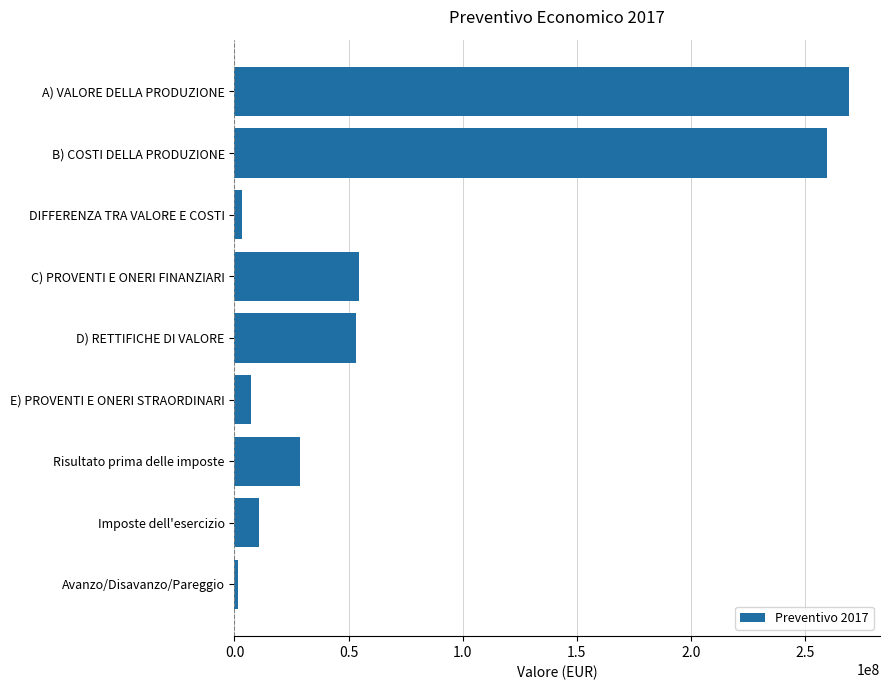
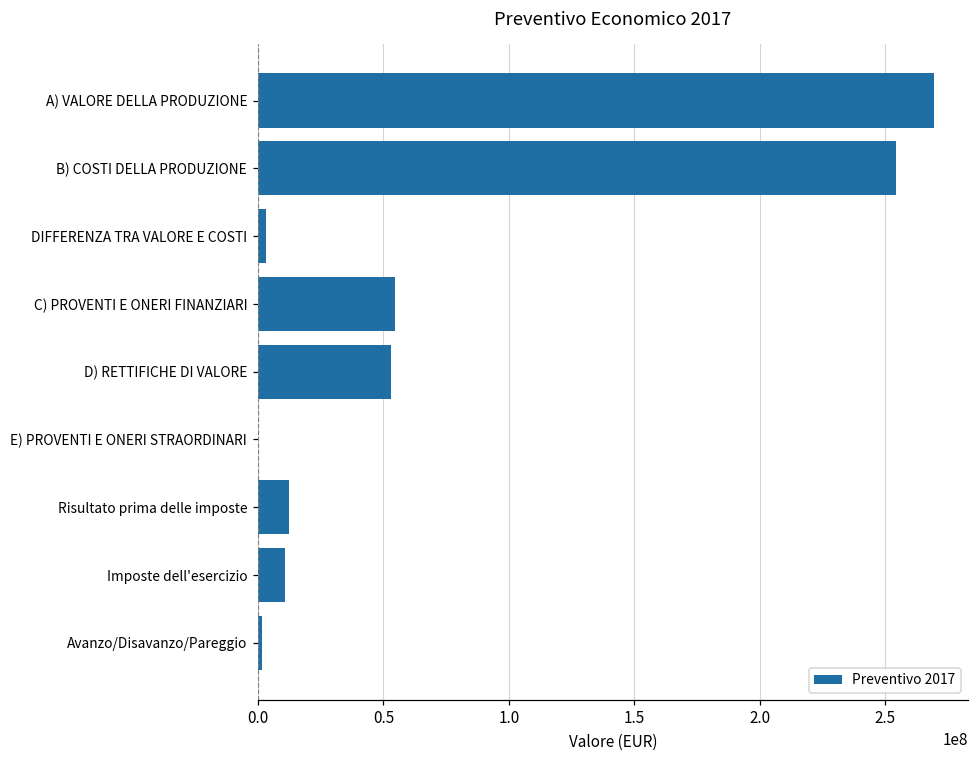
B) COSTI DELLA PRODUZIONE: 260000000 -> 254000000
E) PROVENTI E ONERI STRAORDINARI: 7000000 -> 0
Risultato prima delle imposte: 29000000 -> 12000000
